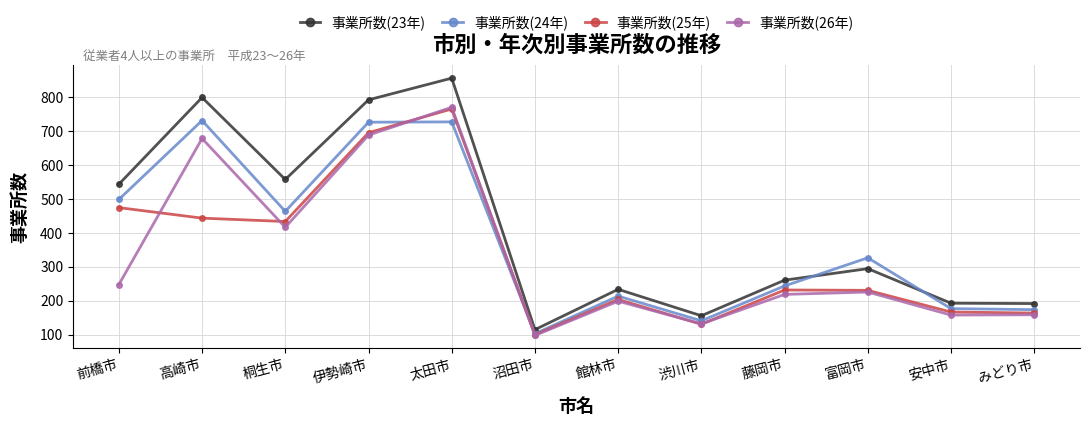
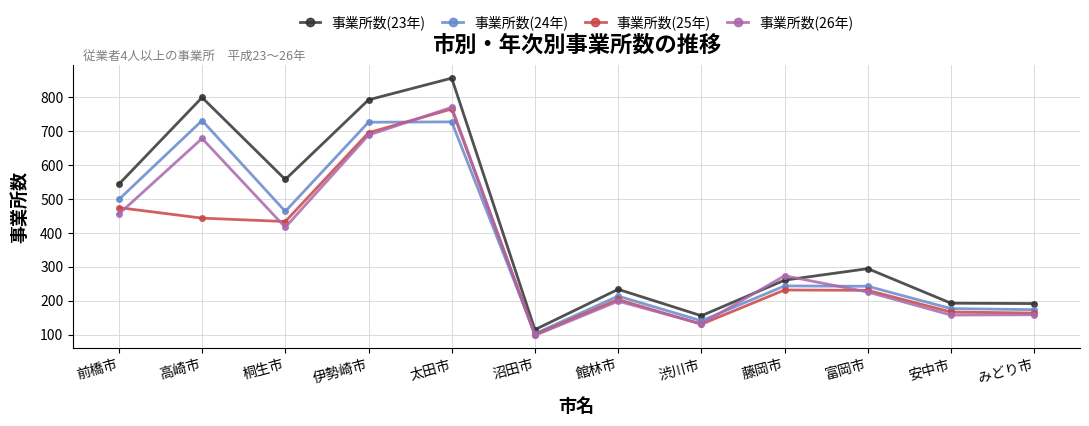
事業所数(26年), 前橋市: 250 -> 460
事業所数(26年), 藤岡市: 220 -> 270
事業所数(24年), 富岡市: 330 -> 240
